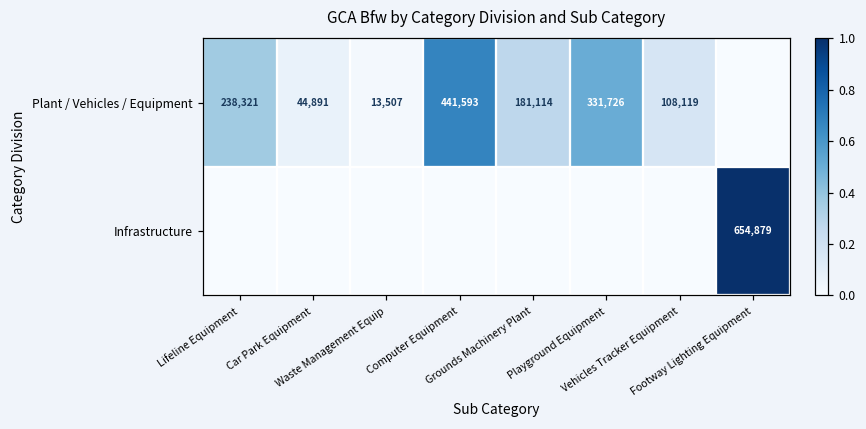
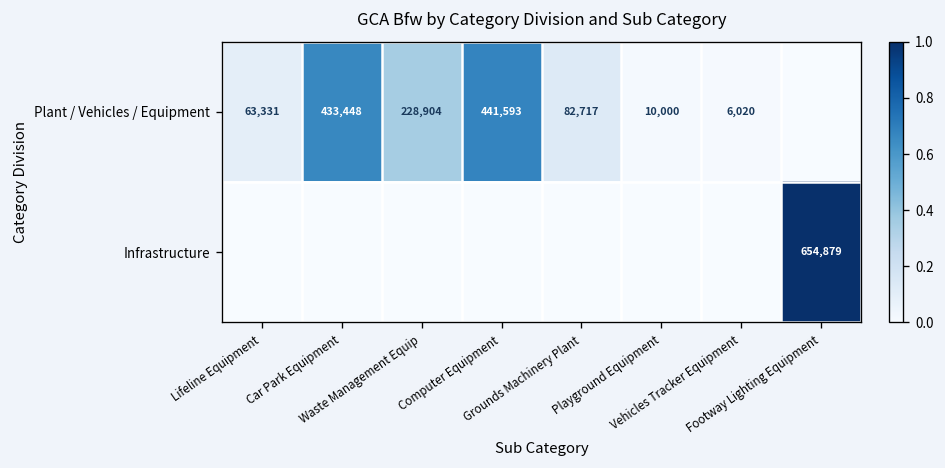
Plant / Vehicles / Equipment, Lifeline Equipment: 238,321 -> 63,331
Plant / Vehicles / Equipment, Car Park Equipment: 44,891 -> 433,448
Plant / Vehicles / Equipment, Waste Management Equip: 13,507 -> 228,904
Plant / Vehicles / Equipment, Grounds Machinery Plant: 181,114 -> 82,717
Plant / Vehicles / Equipment, Playground Equipment: 331,726 -> 10,000
Plant / Vehicles / Equipment, Vehicles Tracker Equipment: 108,119 -> 6,020
